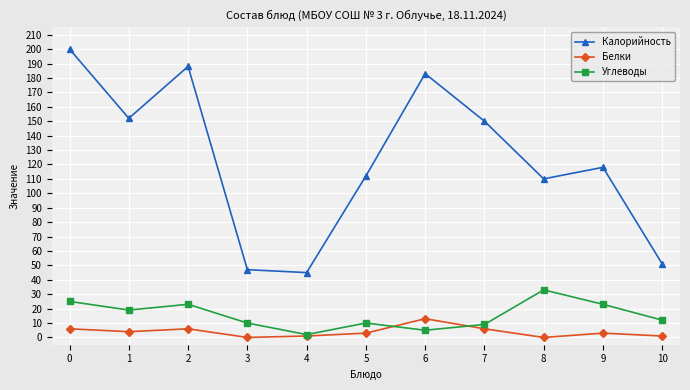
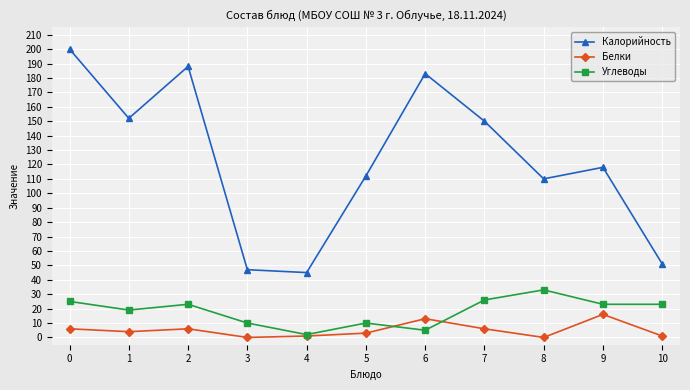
Углеводы, 7: 9 -> 26
Белки, 9: 3 -> 16
Углеводы, 10: 12 -> 23
